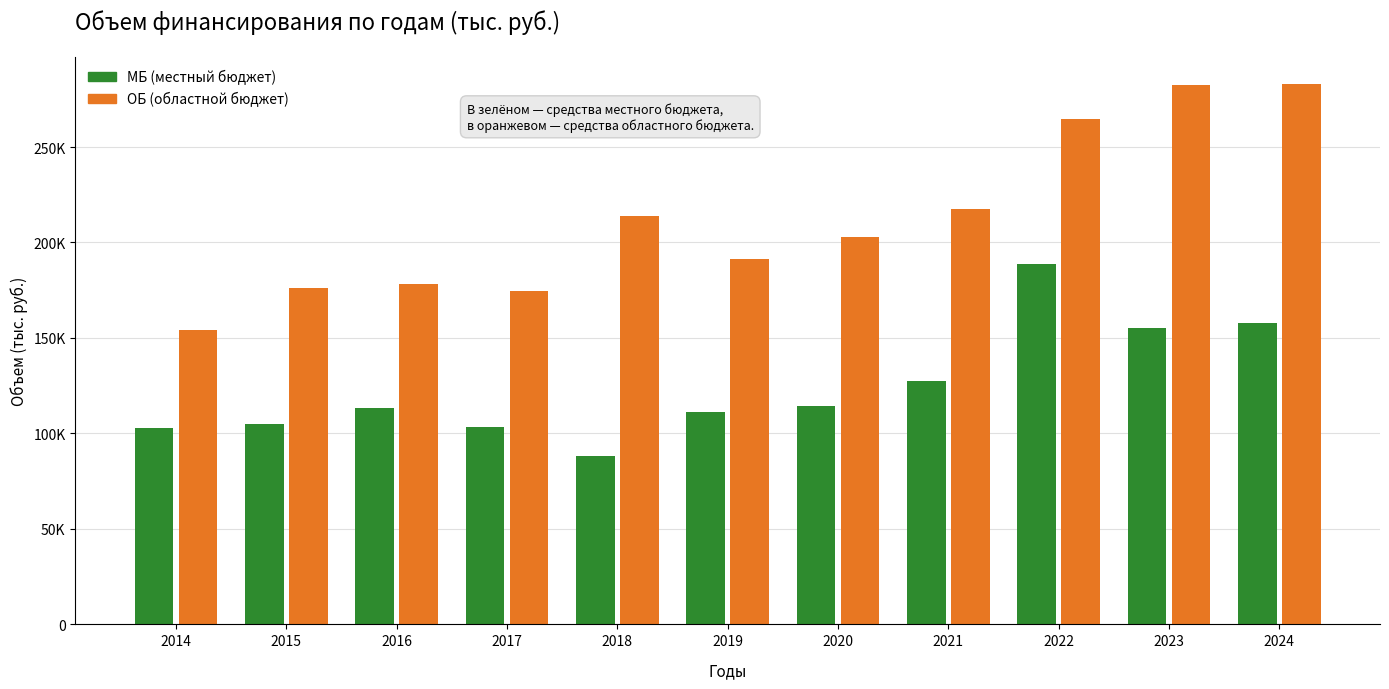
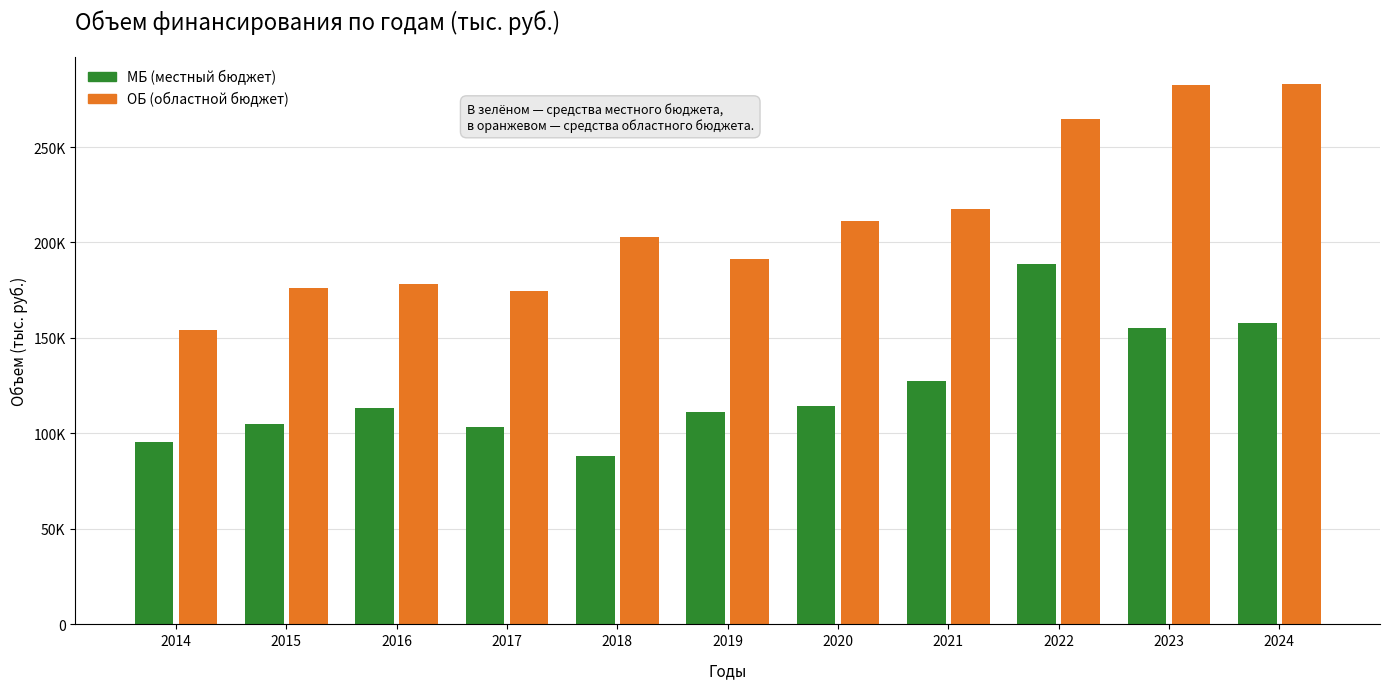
МБ (местный бюджет), 2014: 103000 -> 96000
ОБ (областной бюджет), 2018: 214000 -> 203000
ОБ (областной бюджет), 2020: 203000 -> 212000
